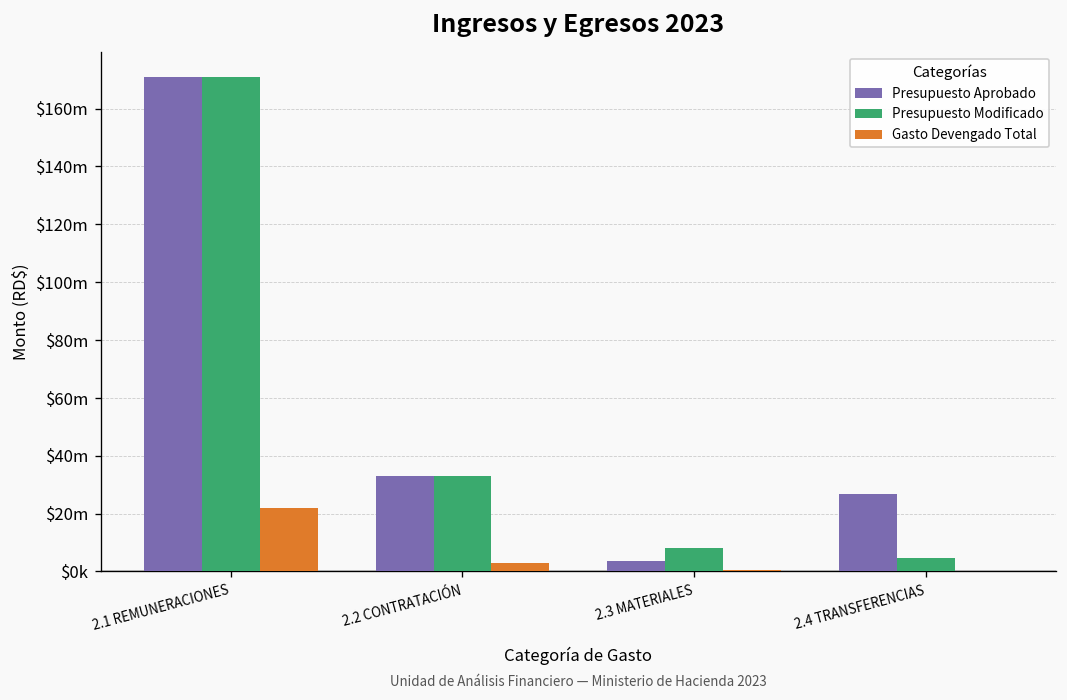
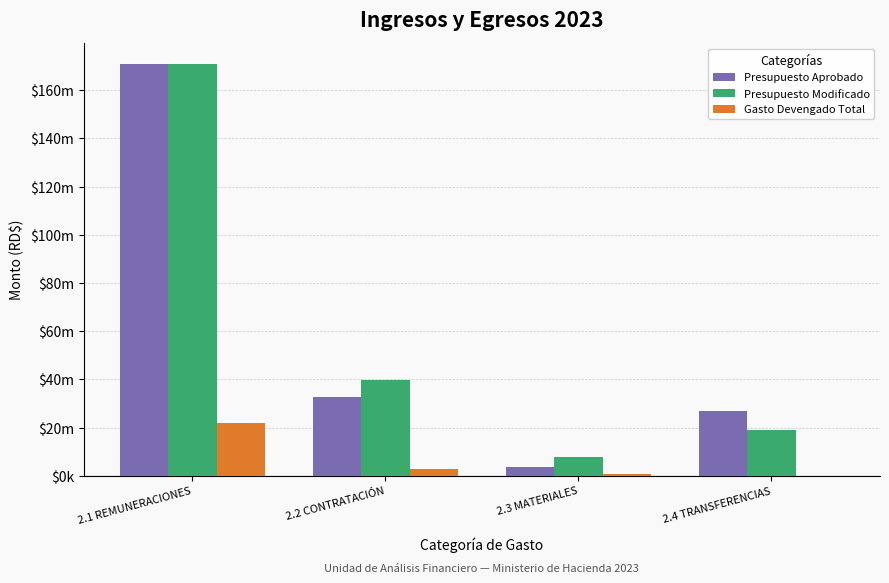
Presupuesto Modificado, 2.2 CONTRATACIÓN: $33m -> $40m
Presupuesto Modificado, 2.4 TRANSFERENCIAS: $5m -> $19m
